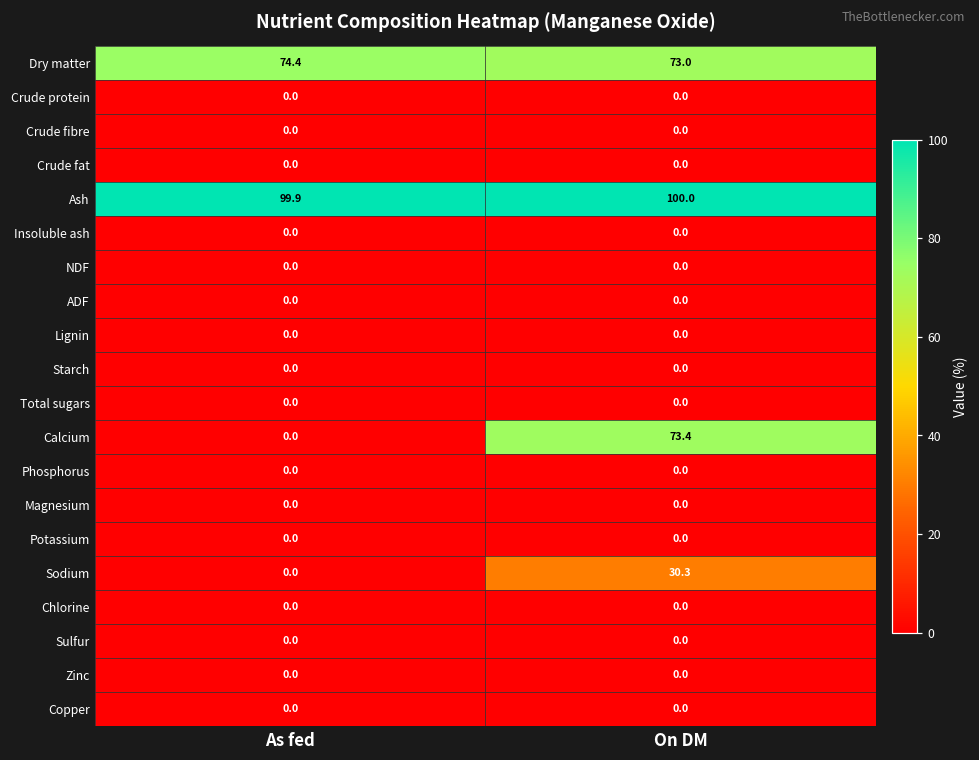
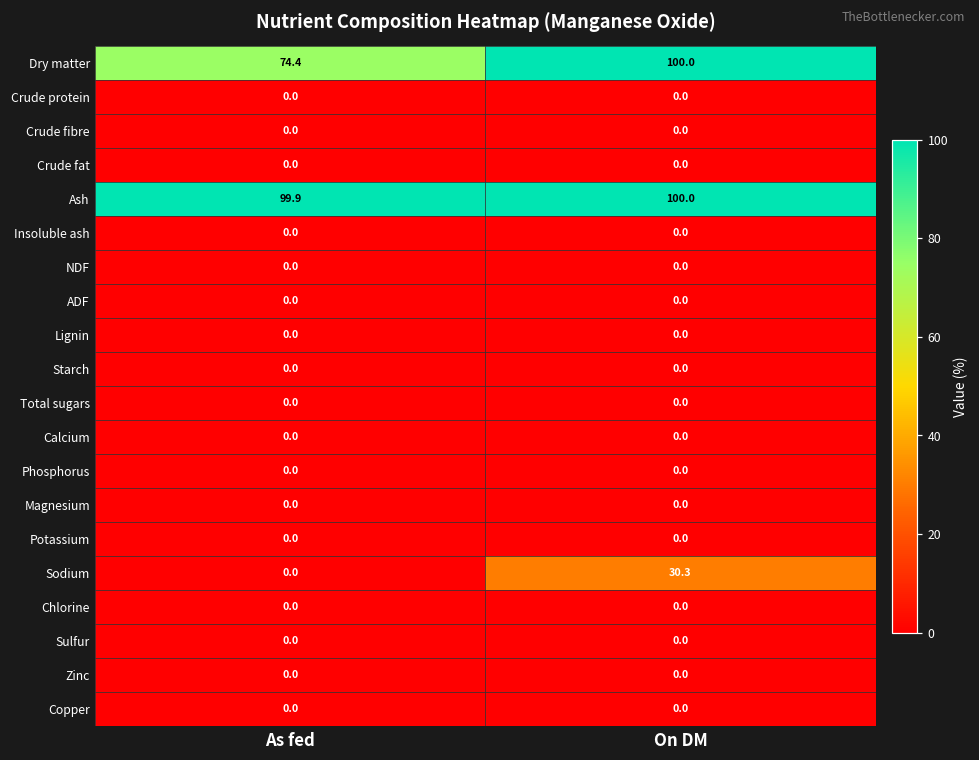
Dry matter, On DM: 73.0 -> 100.0
Calcium, On DM: 73.4 -> 0.0
